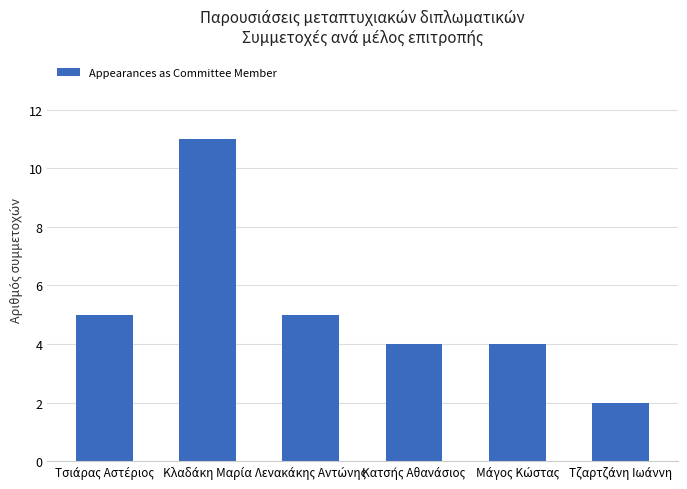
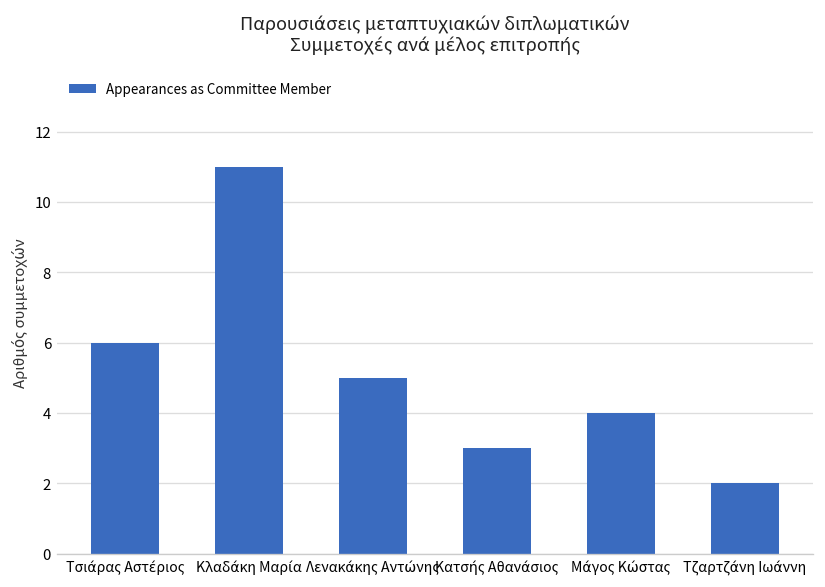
Τσιάρας Αστέριος: 5 -> 6
Κατσής Αθανάσιος: 4 -> 3
